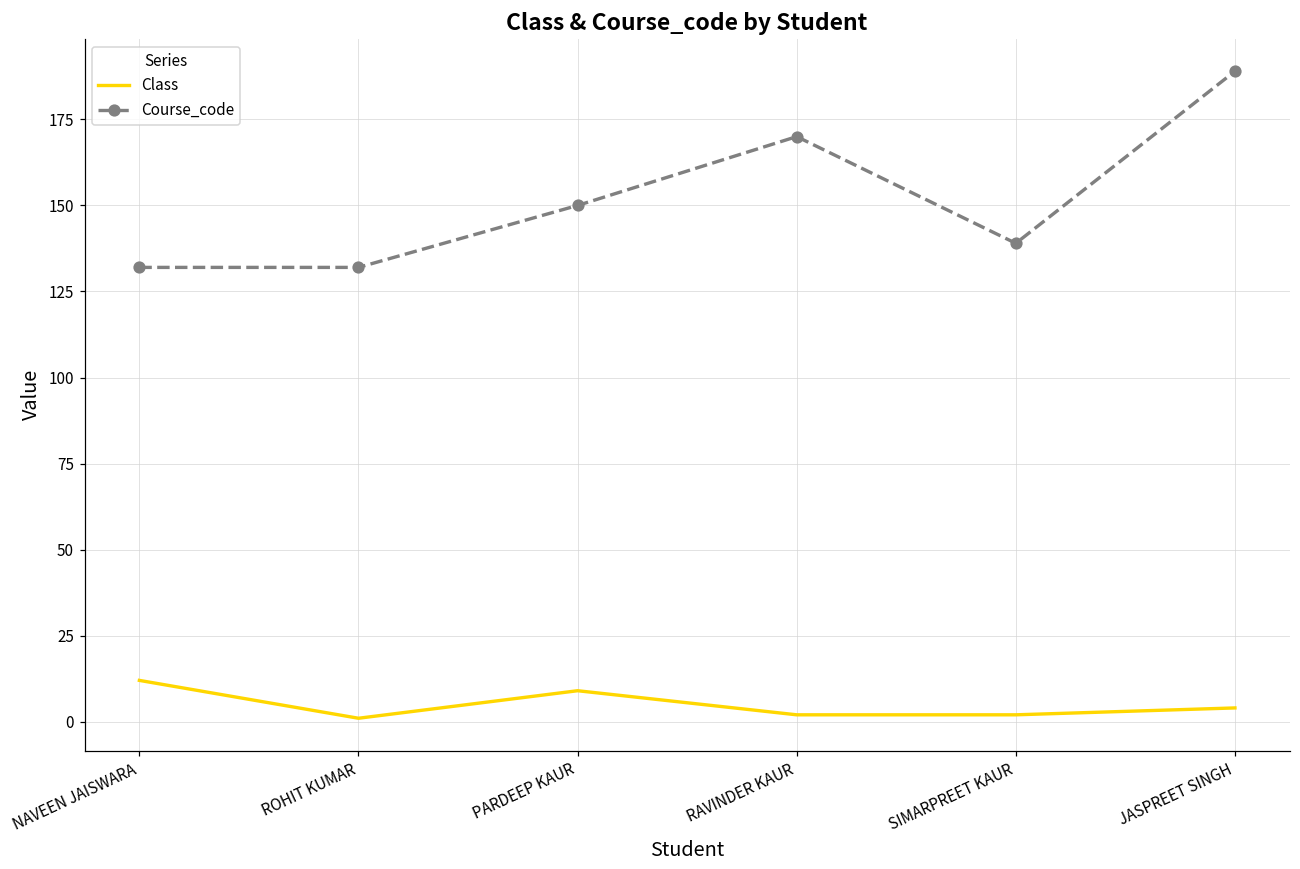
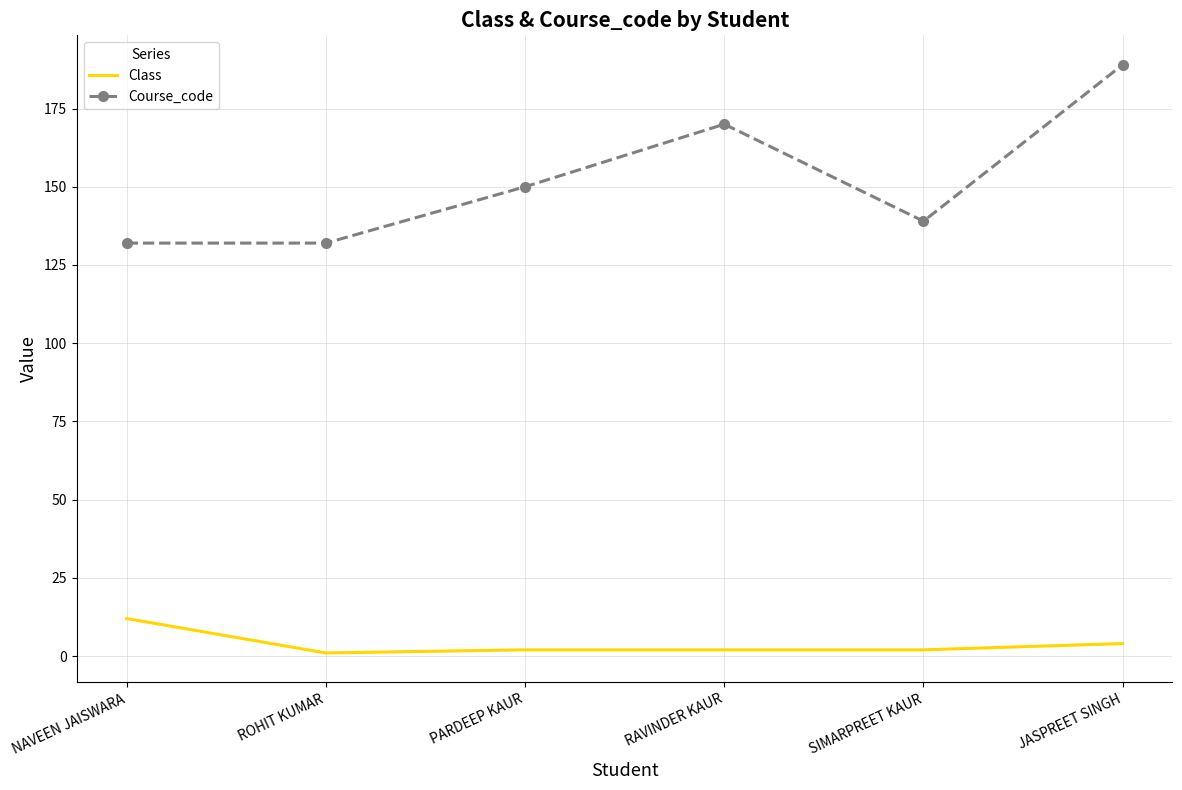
Class, PARDEEP KAUR: 9 -> 2
